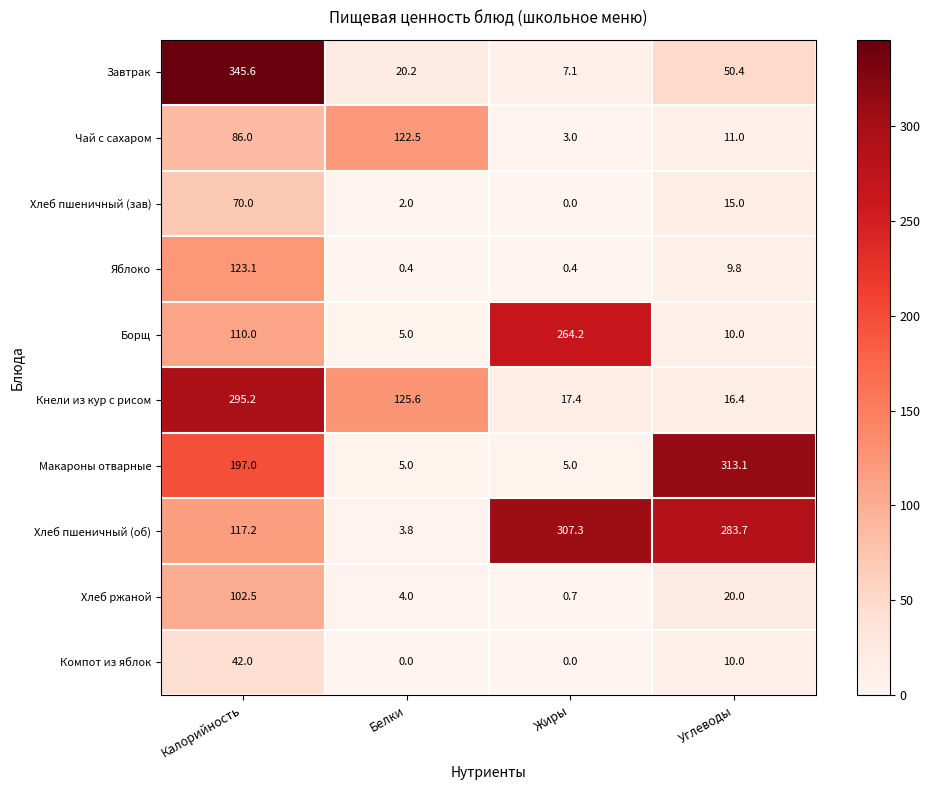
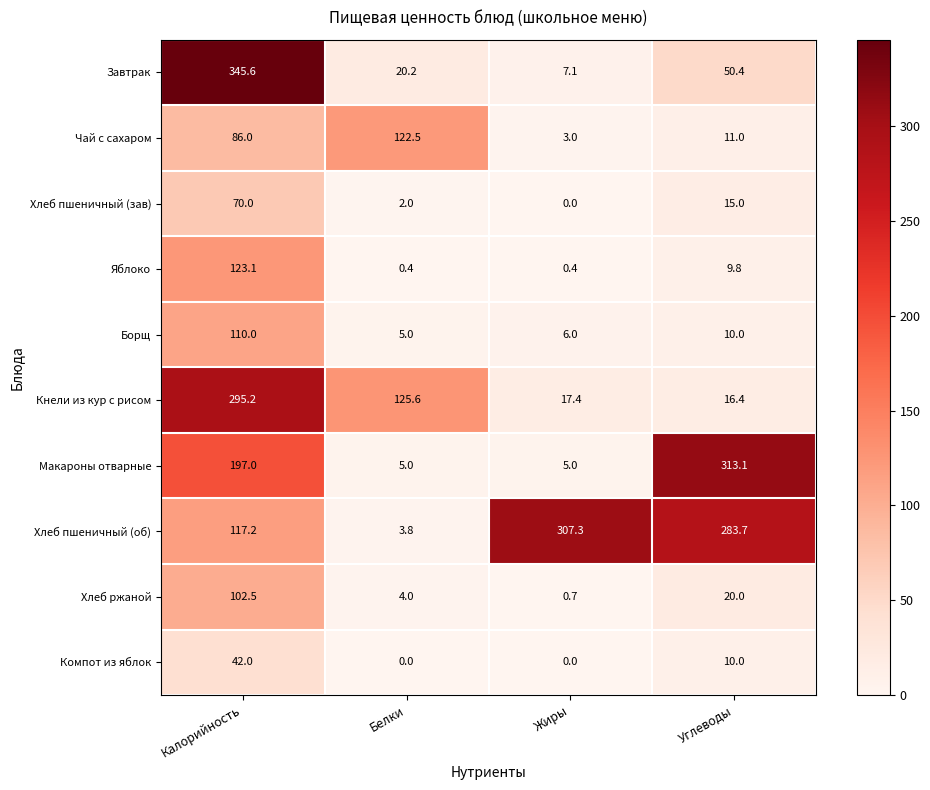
Борщ, Жиры: 264.2 -> 6.0
